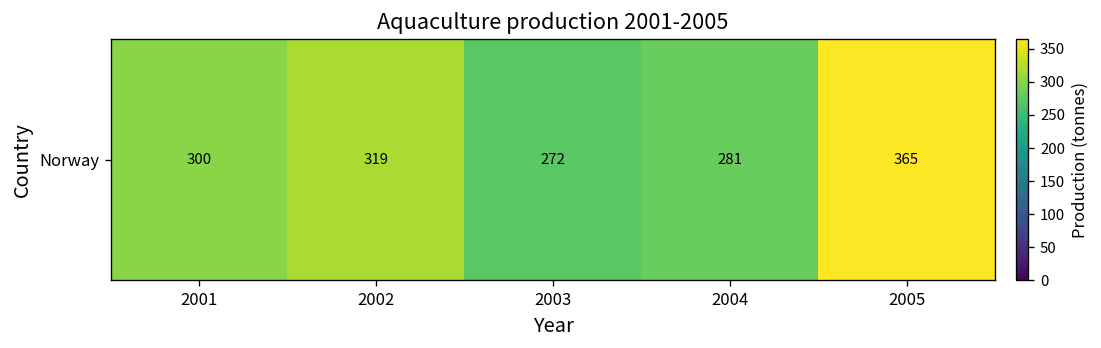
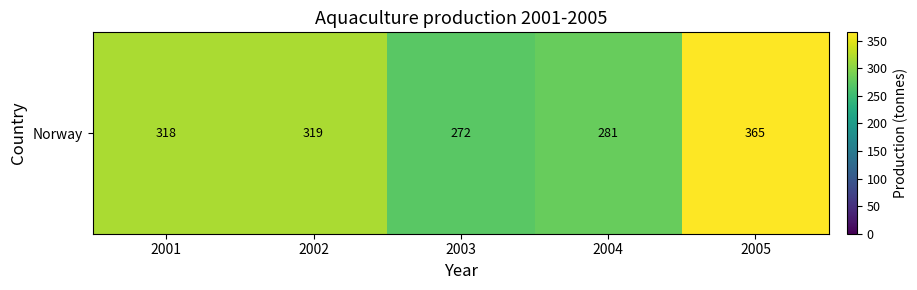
Norway, 2001: 300 -> 318
